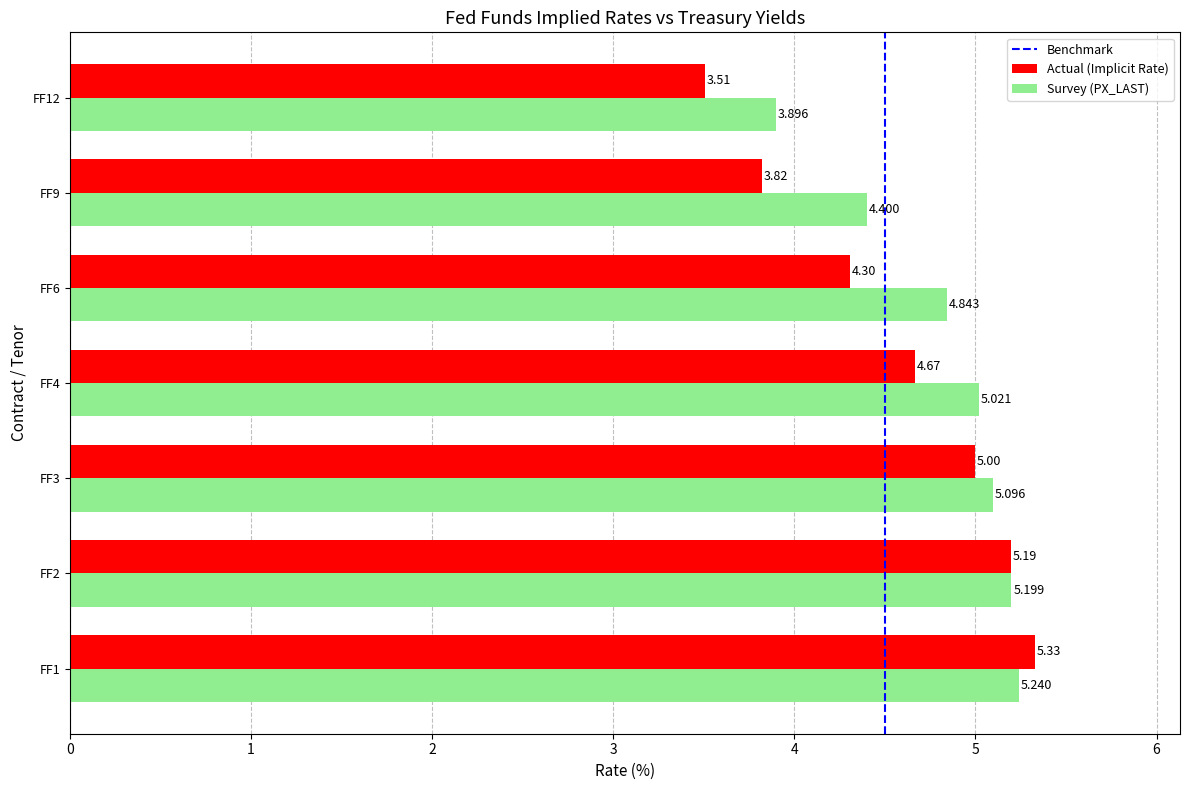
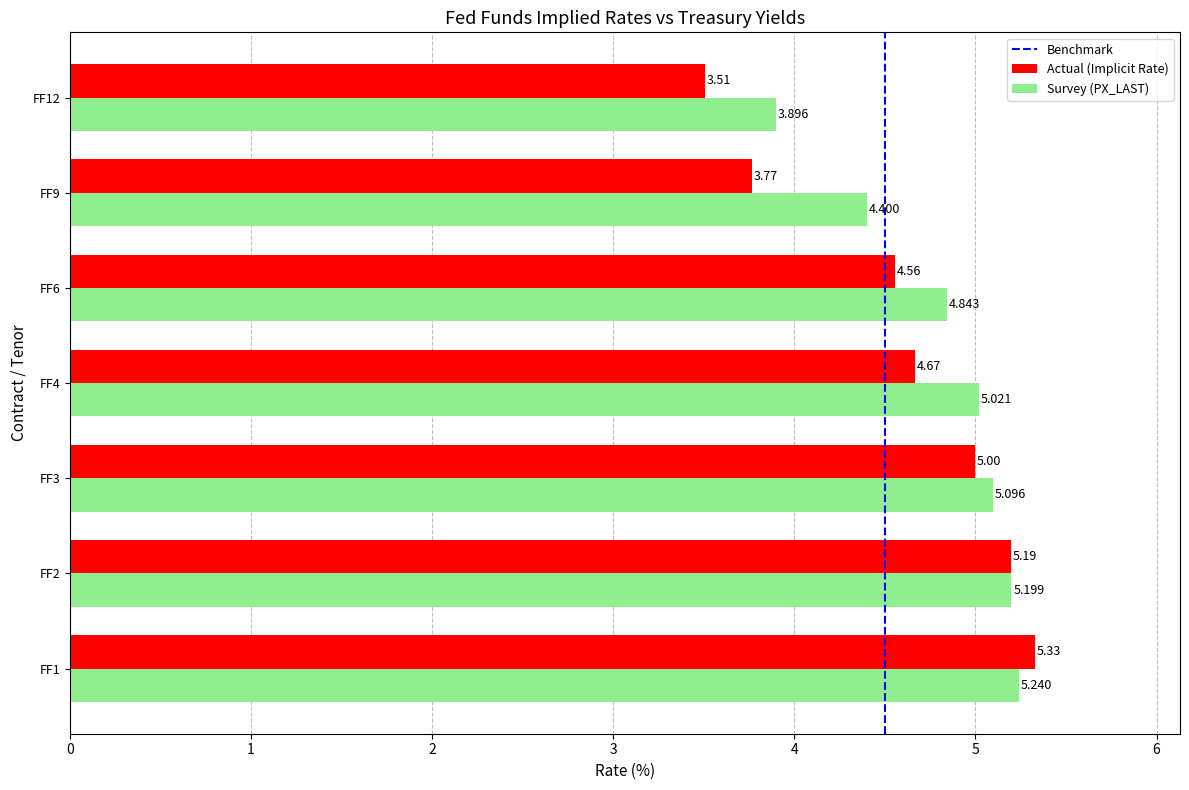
Actual (Implicit Rate), FF9: 3.82 -> 3.77
Actual (Implicit Rate), FF6: 4.30 -> 4.56
